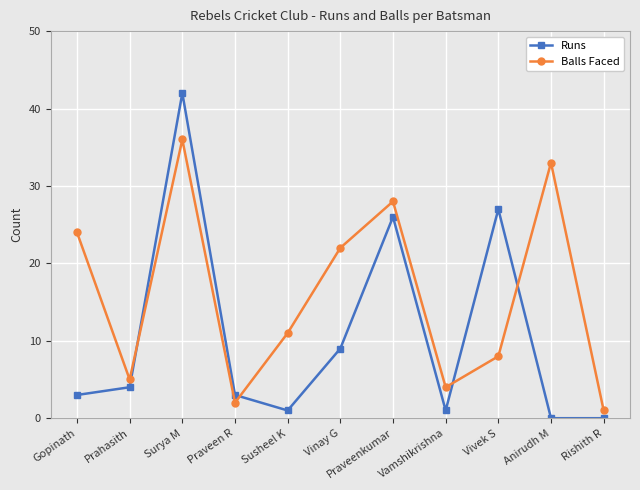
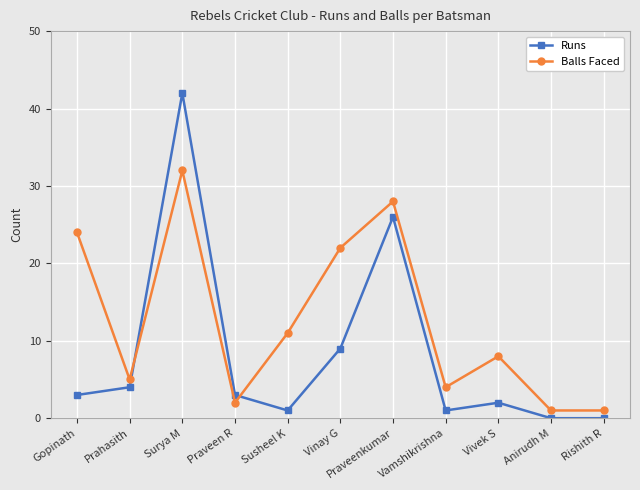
Balls Faced, Surya M: 36 -> 32
Runs, Vivek S: 27 -> 2
Balls Faced, Anirudh M: 33 -> 1
